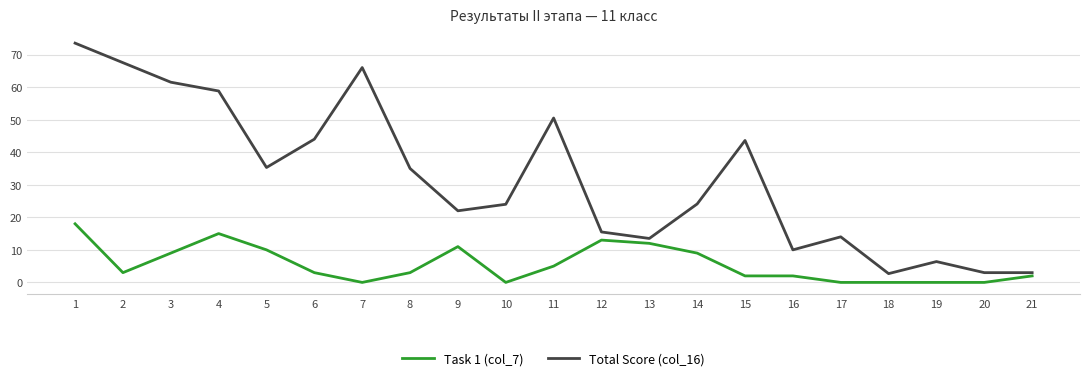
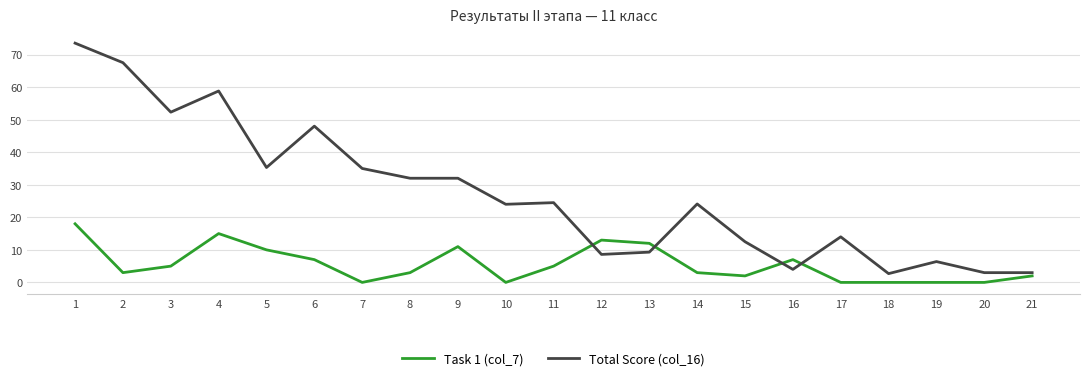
Task 1 (col_7), 3: 9 -> 5
Total Score (col_16), 3: 62 -> 52
Task 1 (col_7), 6: 3 -> 7
Total Score (col_16), 6: 44 -> 48
Total Score (col_16), 7: 66 -> 35
Total Score (col_16), 8: 35 -> 32
Total Score (col_16), 9: 22 -> 32
Total Score (col_16), 11: 51 -> 25
Total Score (col_16), 12: 16 -> 9
Total Score (col_16), 13: 14 -> 9
Task 1 (col_7), 14: 9 -> 3
Total Score (col_16), 15: 44 -> 13
Task 1 (col_7), 16: 2 -> 7
Total Score (col_16), 16: 10 -> 4
